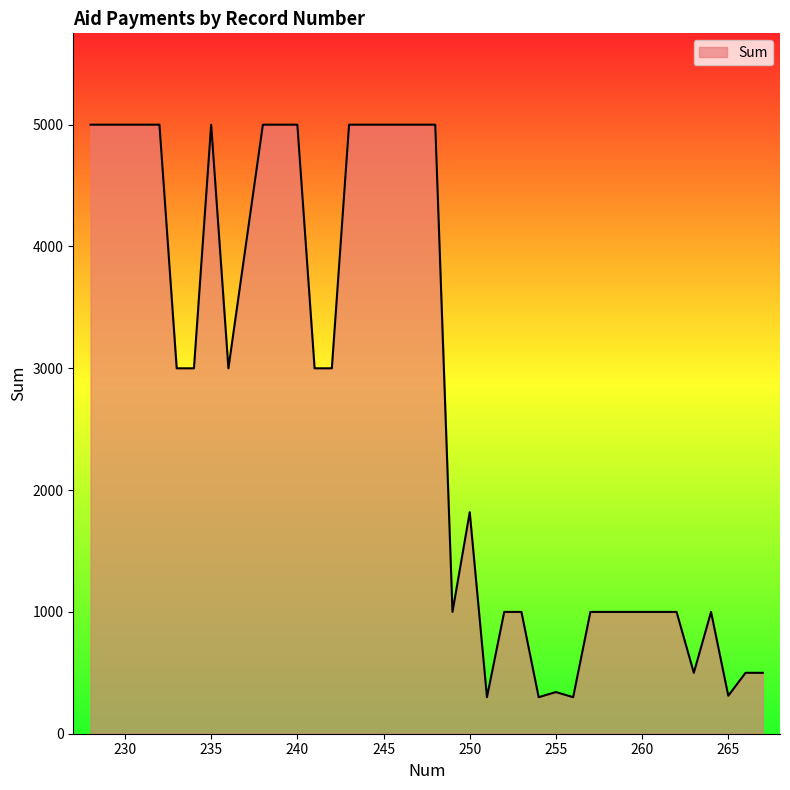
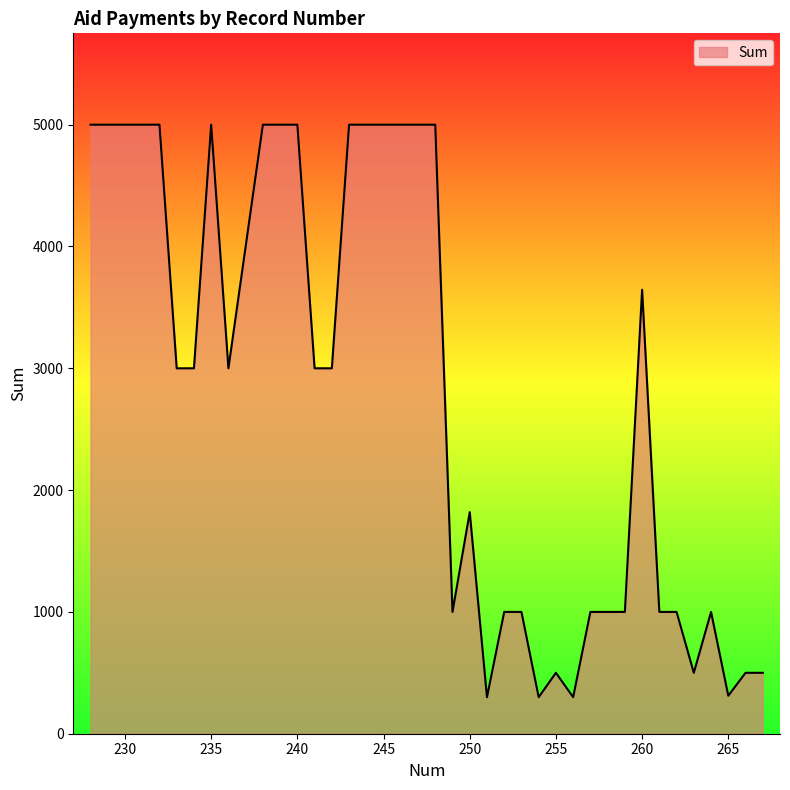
255: 340 -> 500
260: 1000 -> 3650
